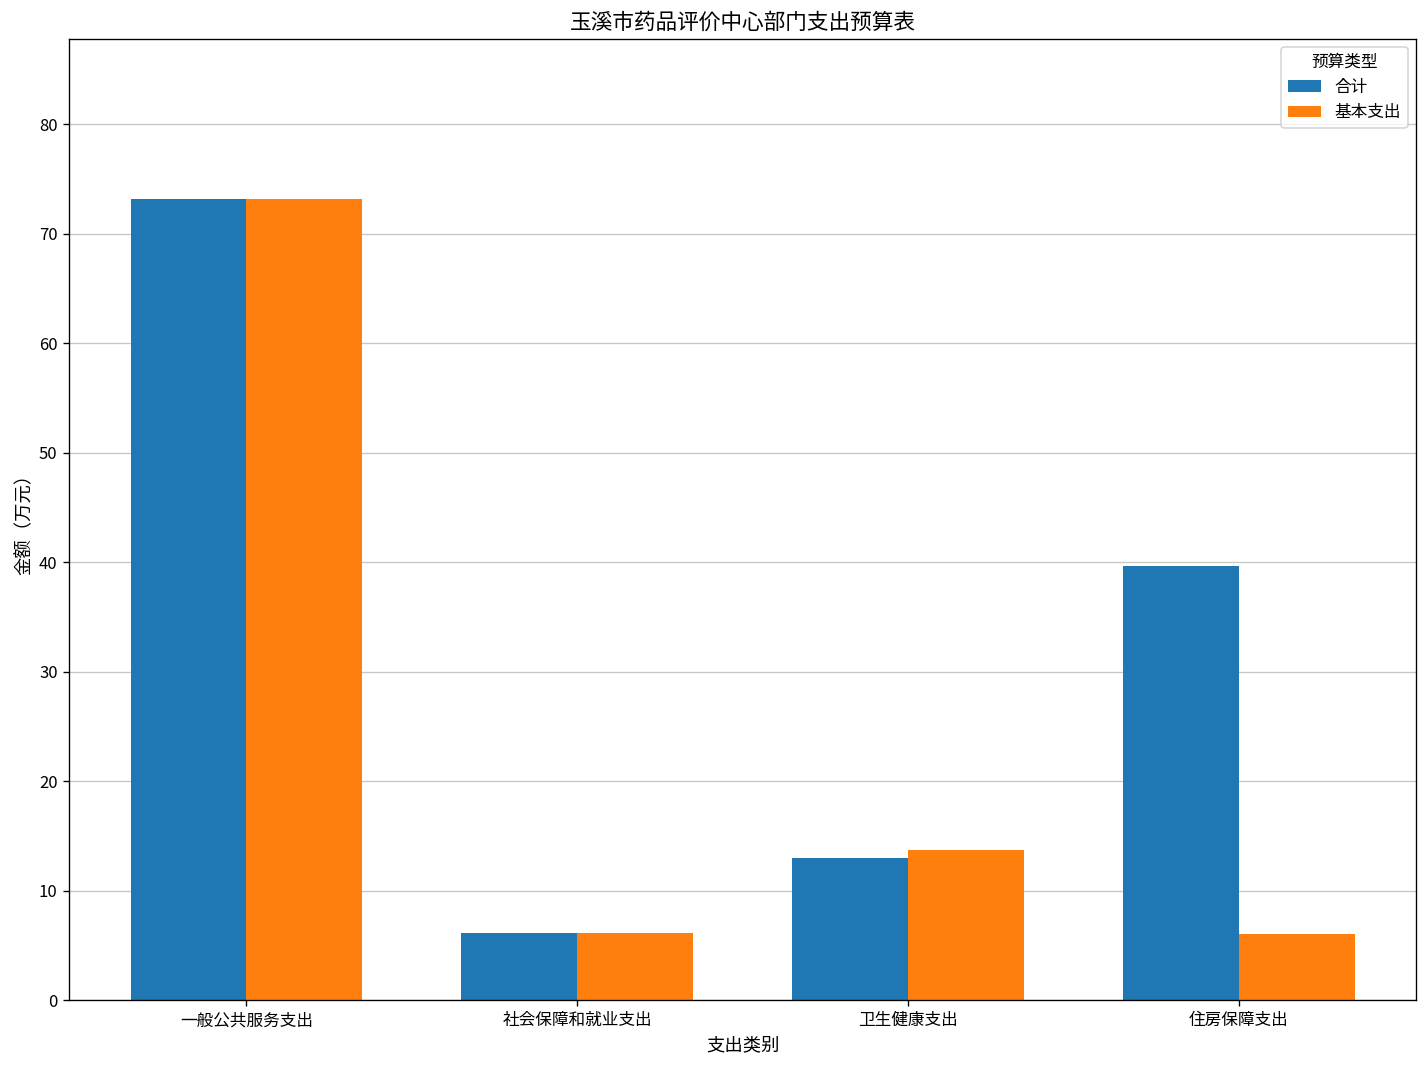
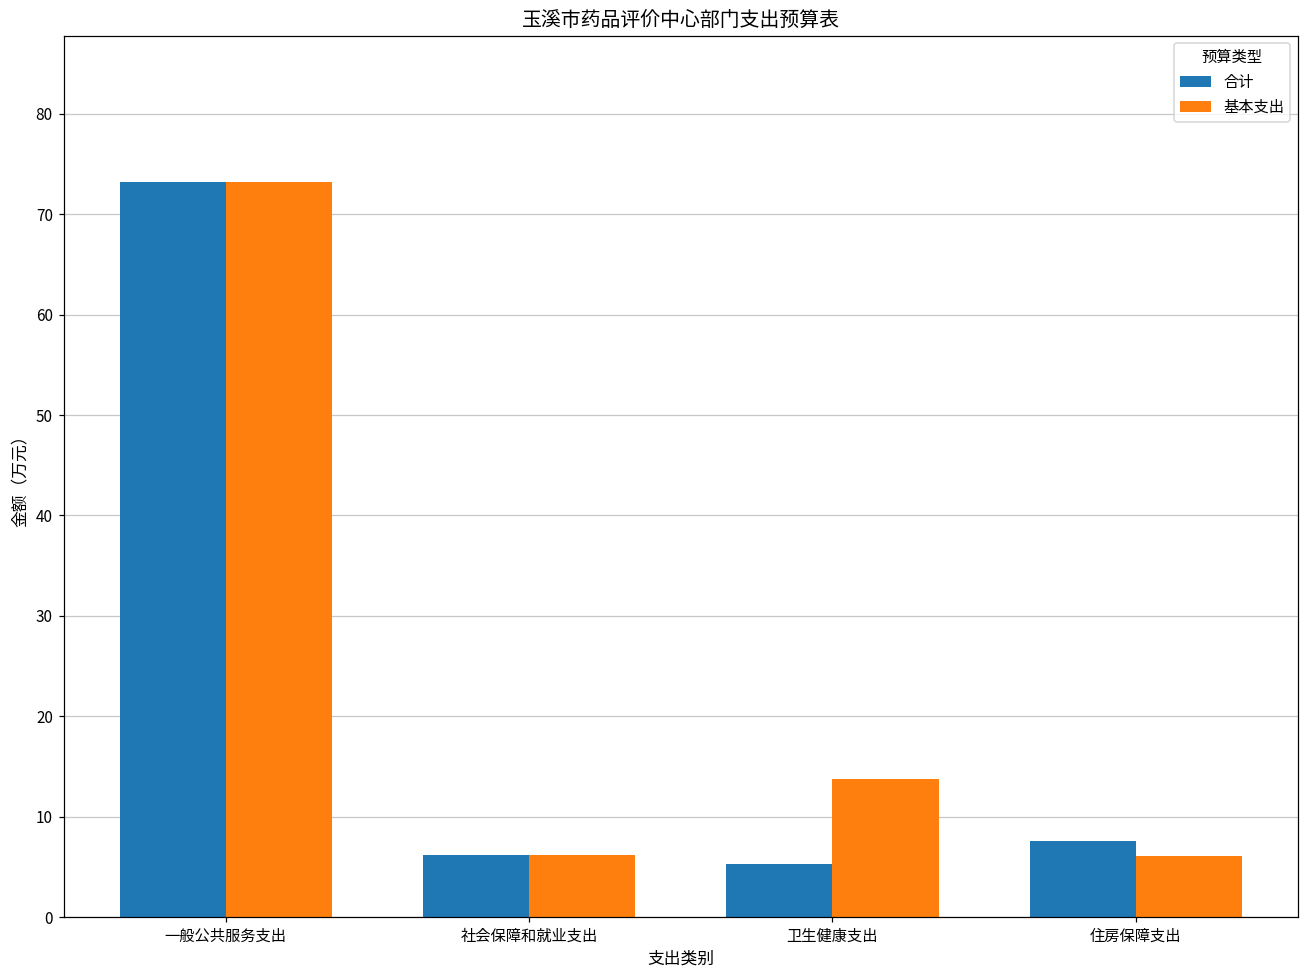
合计, 卫生健康支出: 13 -> 5
合计, 住房保障支出: 40 -> 8
